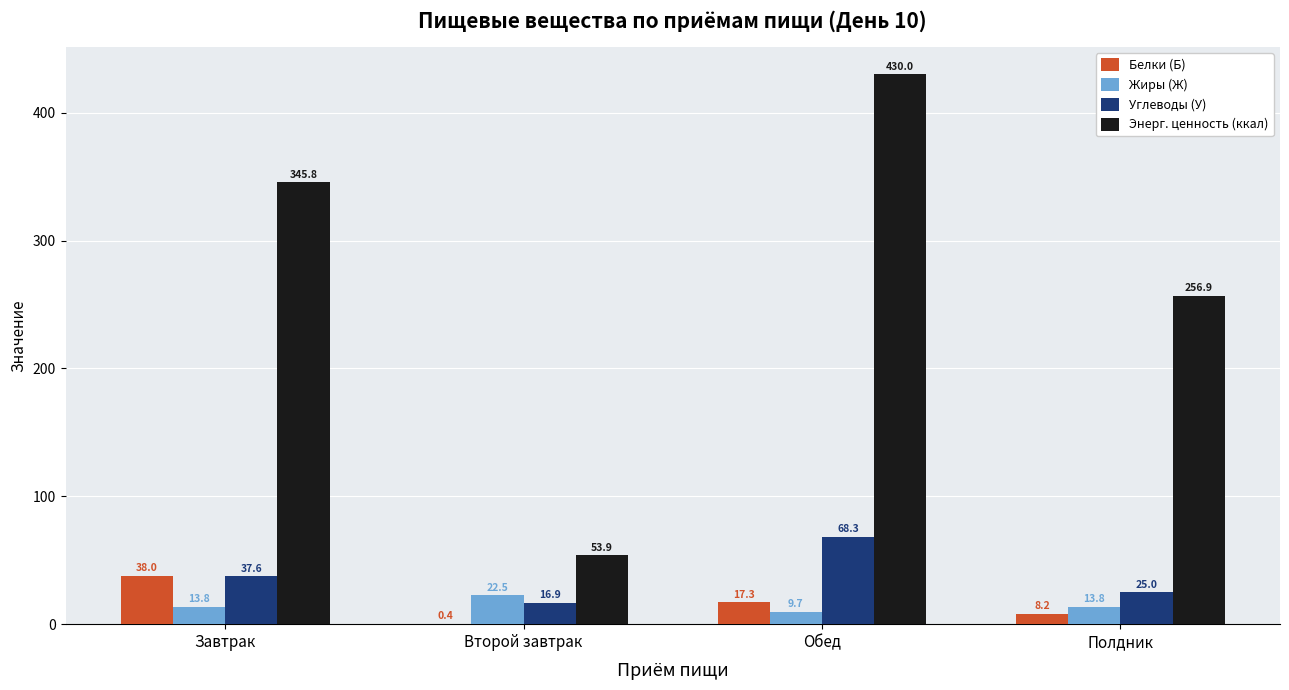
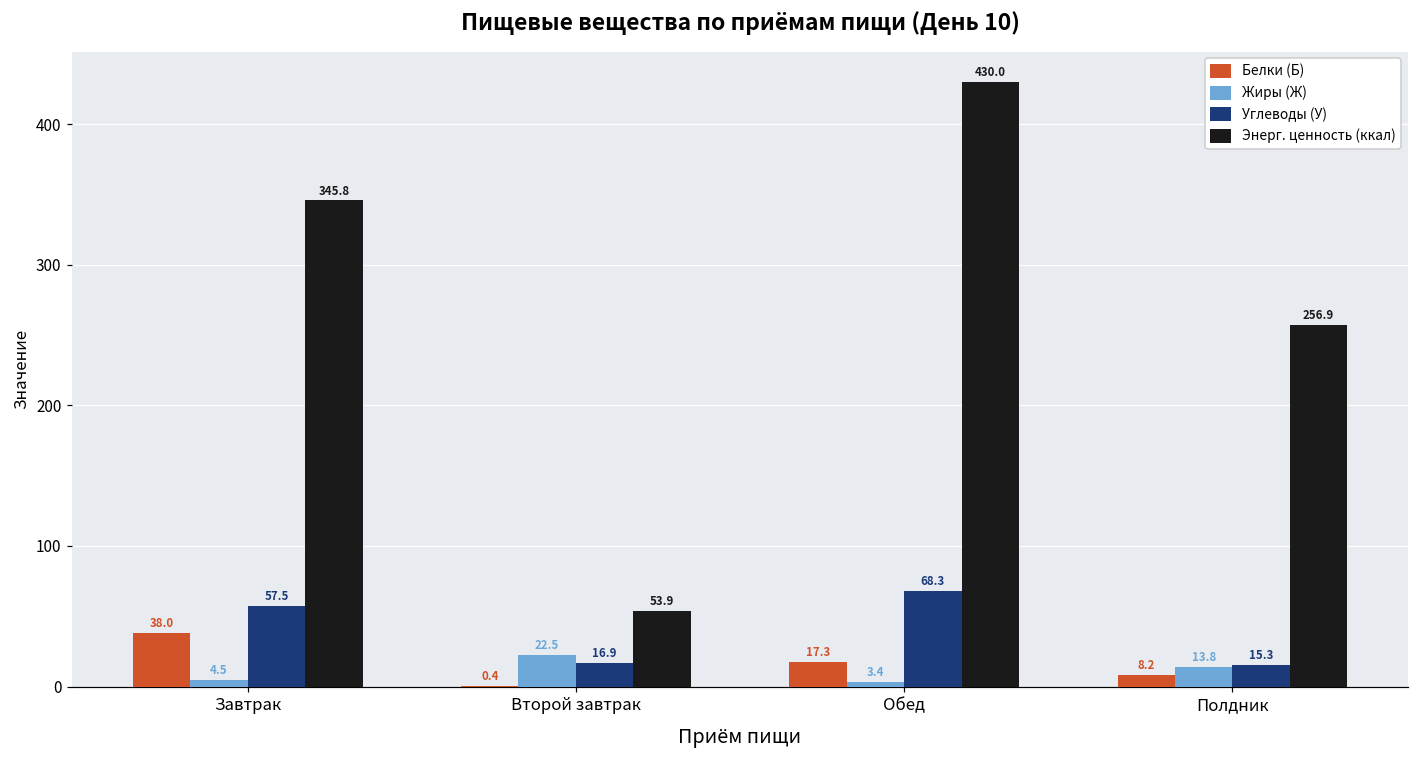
Жиры (Ж), Завтрак: 13.8 -> 4.5
Углеводы (У), Завтрак: 37.6 -> 57.5
Жиры (Ж), Обед: 9.7 -> 3.4
Углеводы (У), Полдник: 25.0 -> 15.3
